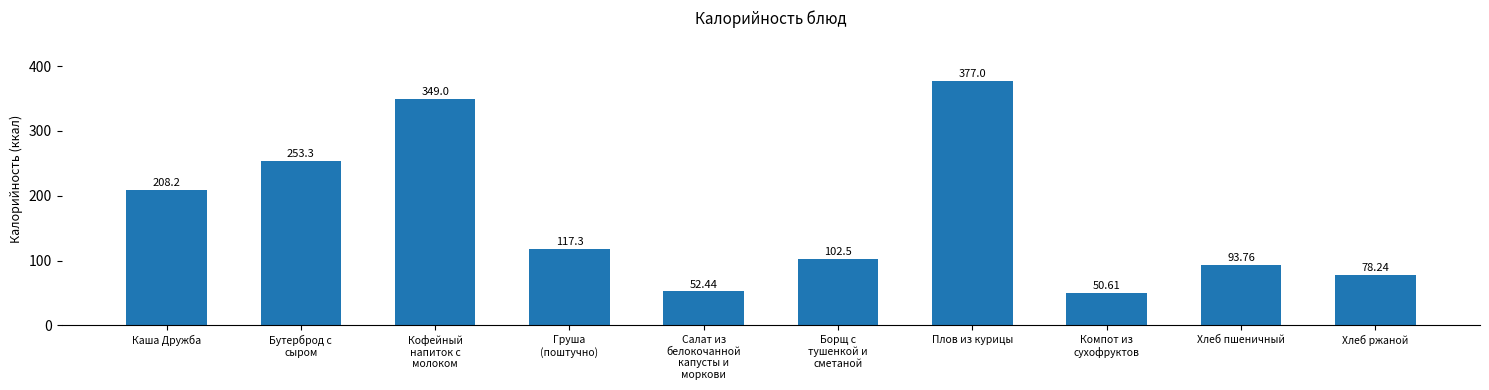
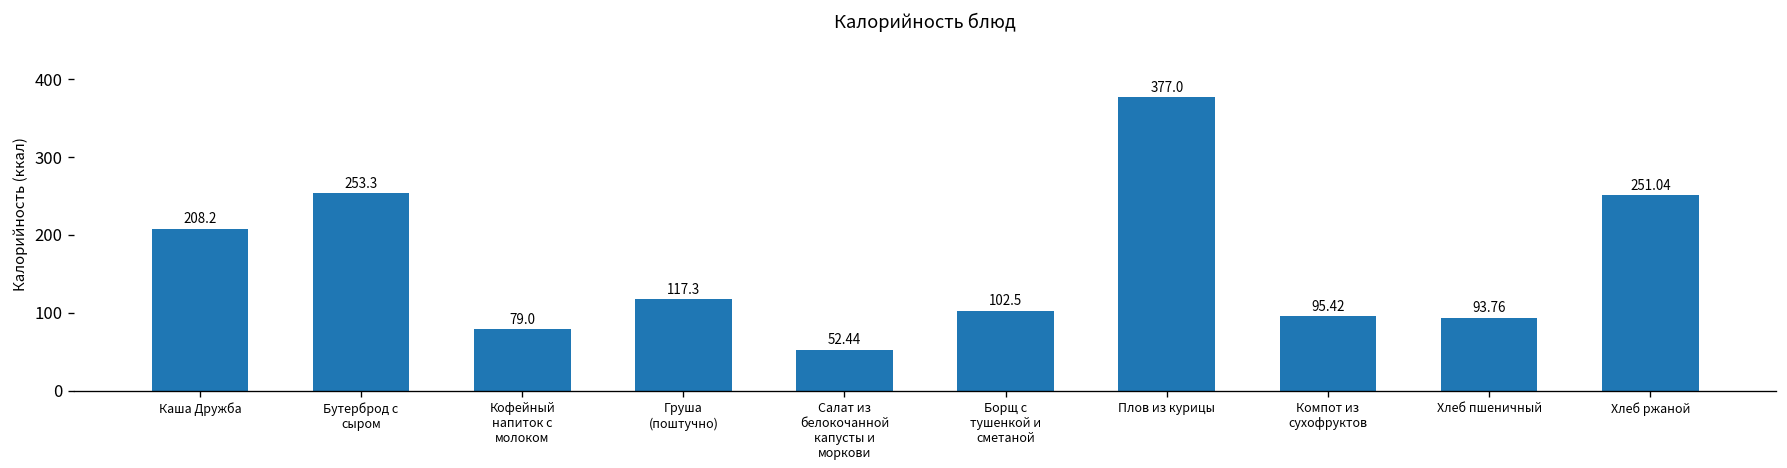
Кофейный напиток с молоком: 349.0 -> 79.0
Компот из сухофруктов: 50.61 -> 95.42
Хлеб ржаной: 78.24 -> 251.04
